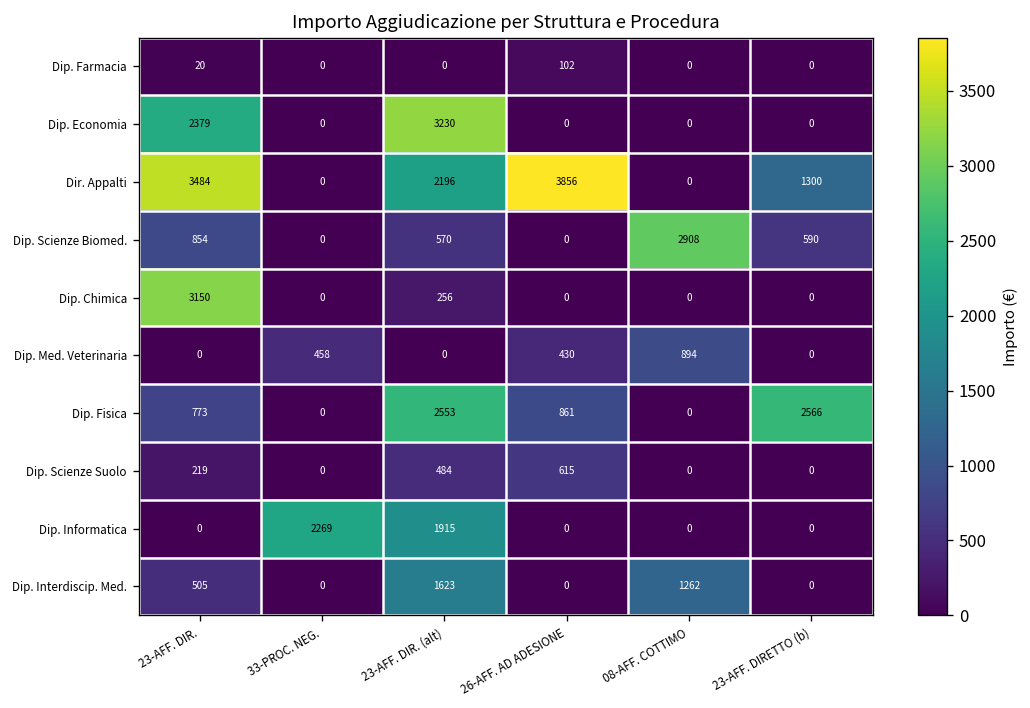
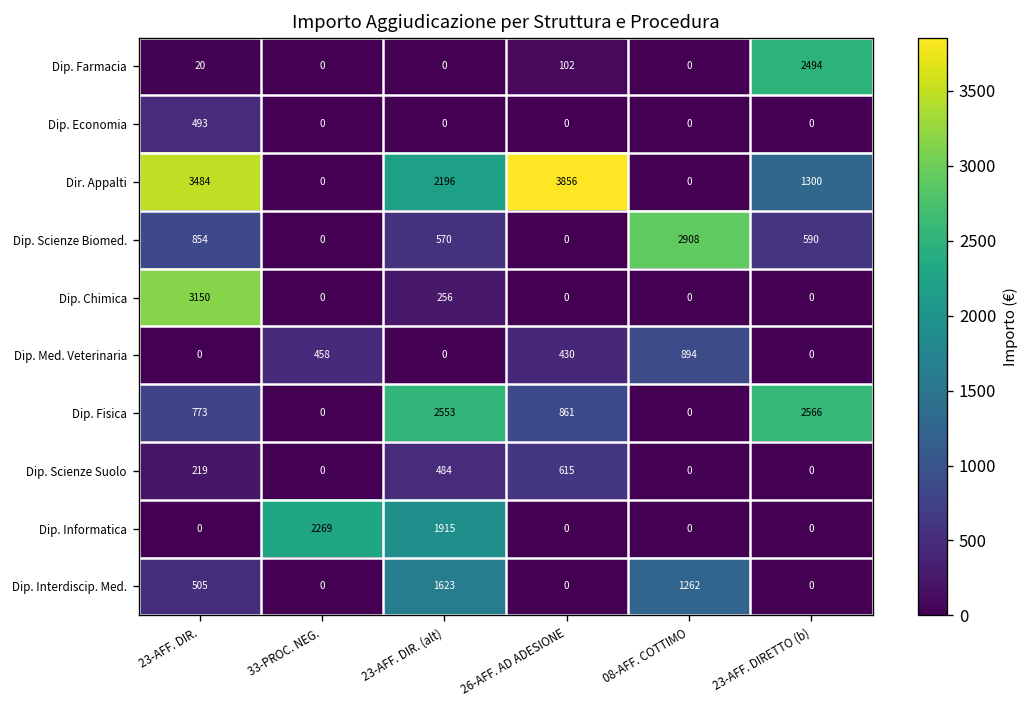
Dip. Farmacia, 23-AFF. DIRETTO (b): 0 -> 2494
Dip. Economia, 23-AFF. DIR.: 2379 -> 493
Dip. Economia, 23-AFF. DIR. (alt): 3230 -> 0
